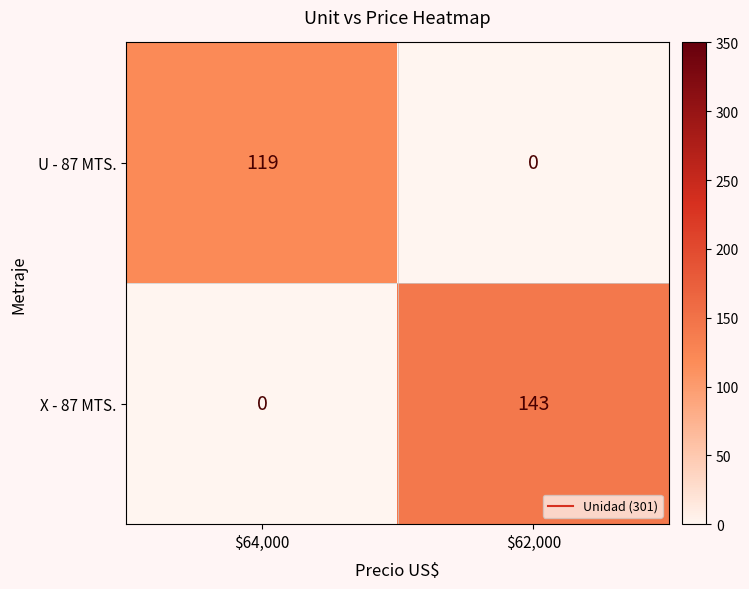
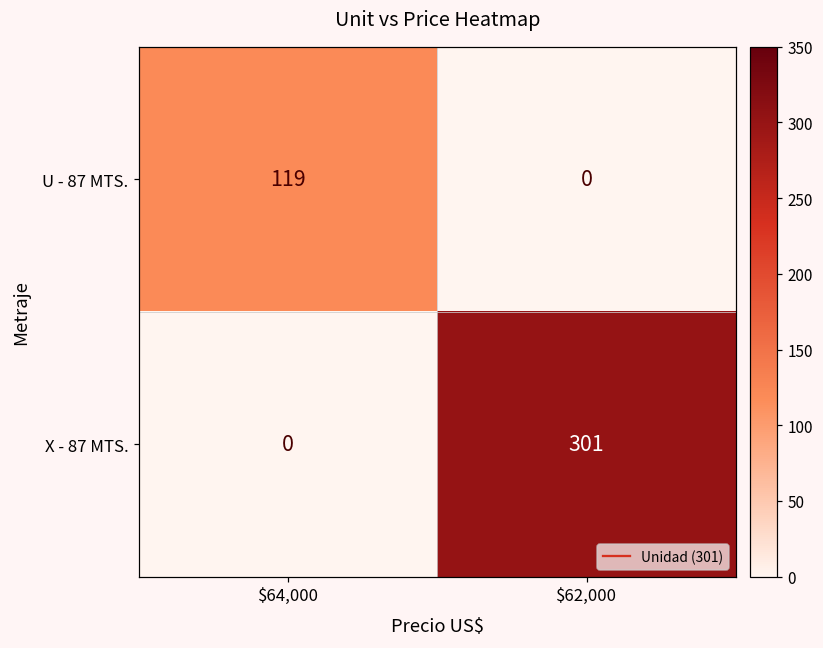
X - 87 MTS., $62,000: 143 -> 301
